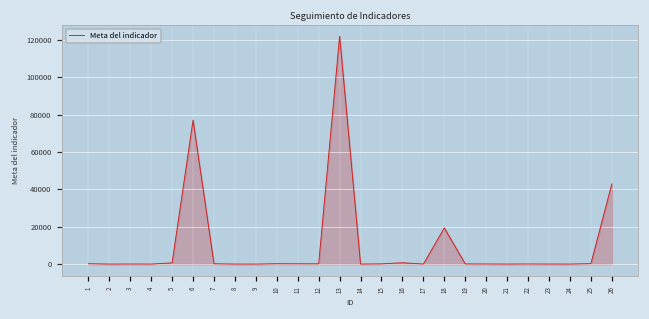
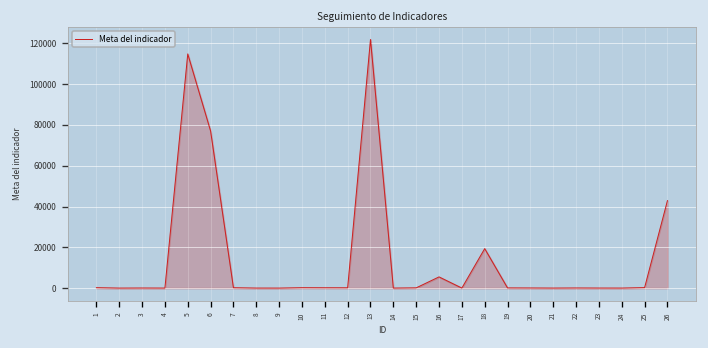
5: 1000 -> 115000
16: 1000 -> 6000
